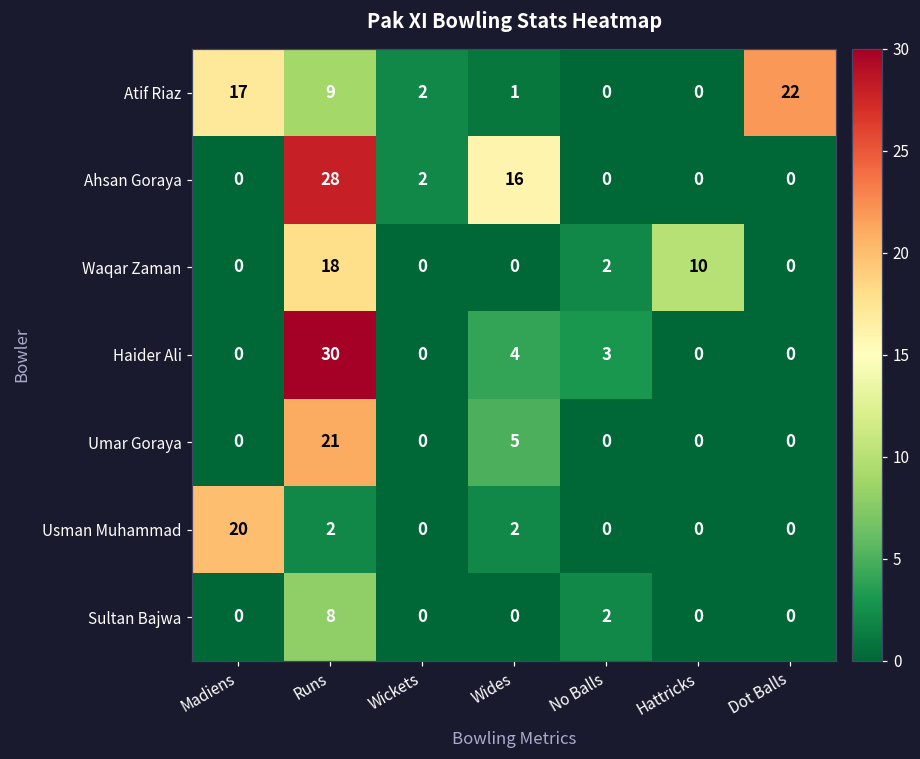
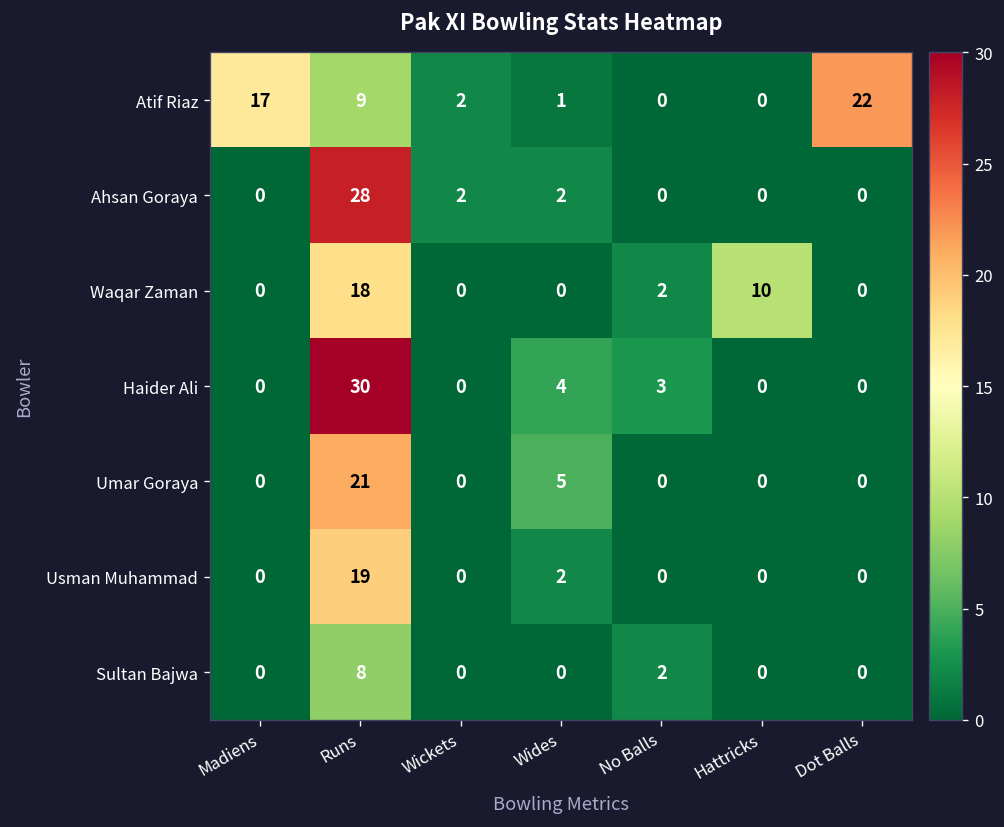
Ahsan Goraya, Wides: 16 -> 2
Usman Muhammad, Madiens: 20 -> 0
Usman Muhammad, Runs: 2 -> 19
